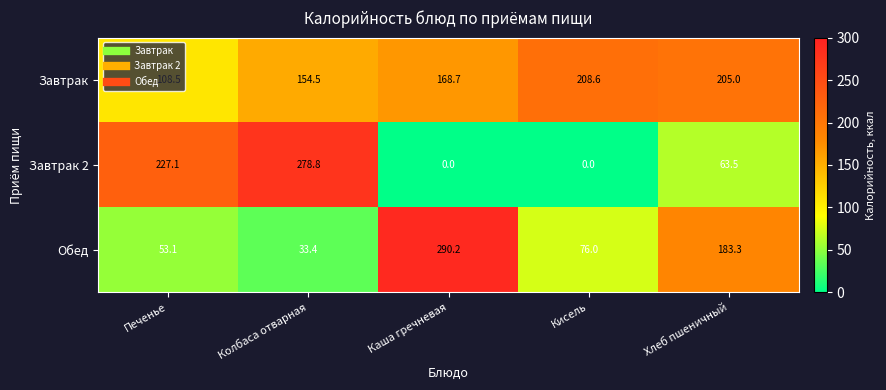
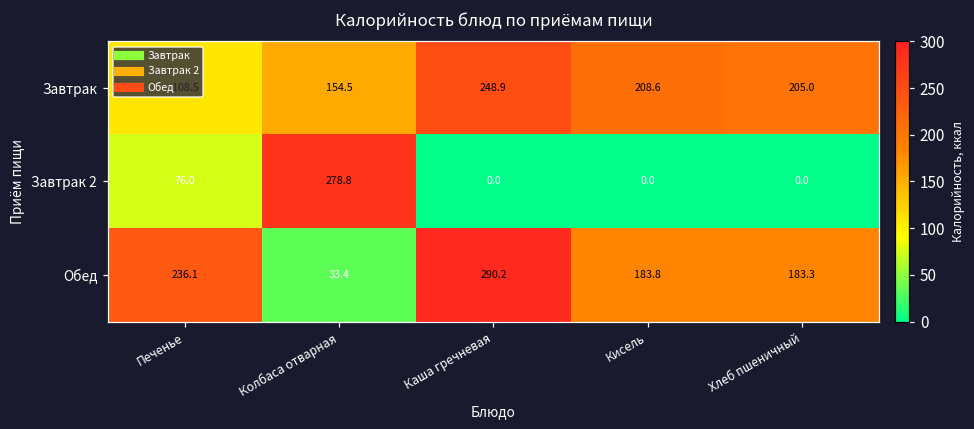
Завтрак, Каша гречневая: 168.7 -> 248.9
Завтрак 2, Печенье: 227.1 -> 76.0
Завтрак 2, Хлеб пшеничный: 63.5 -> 0.0
Обед, Печенье: 53.1 -> 236.1
Обед, Кисель: 76.0 -> 183.8
